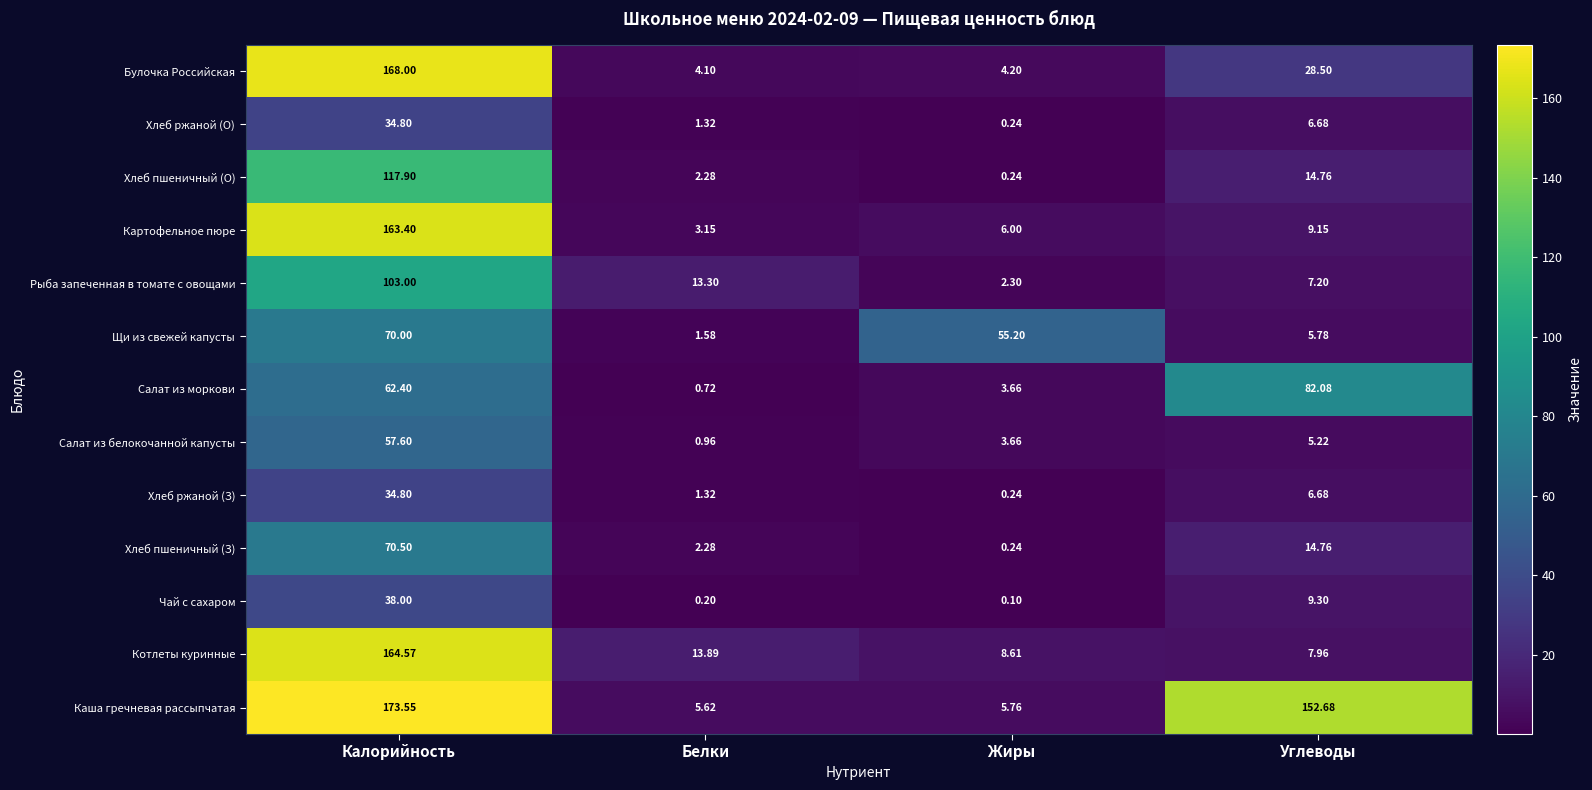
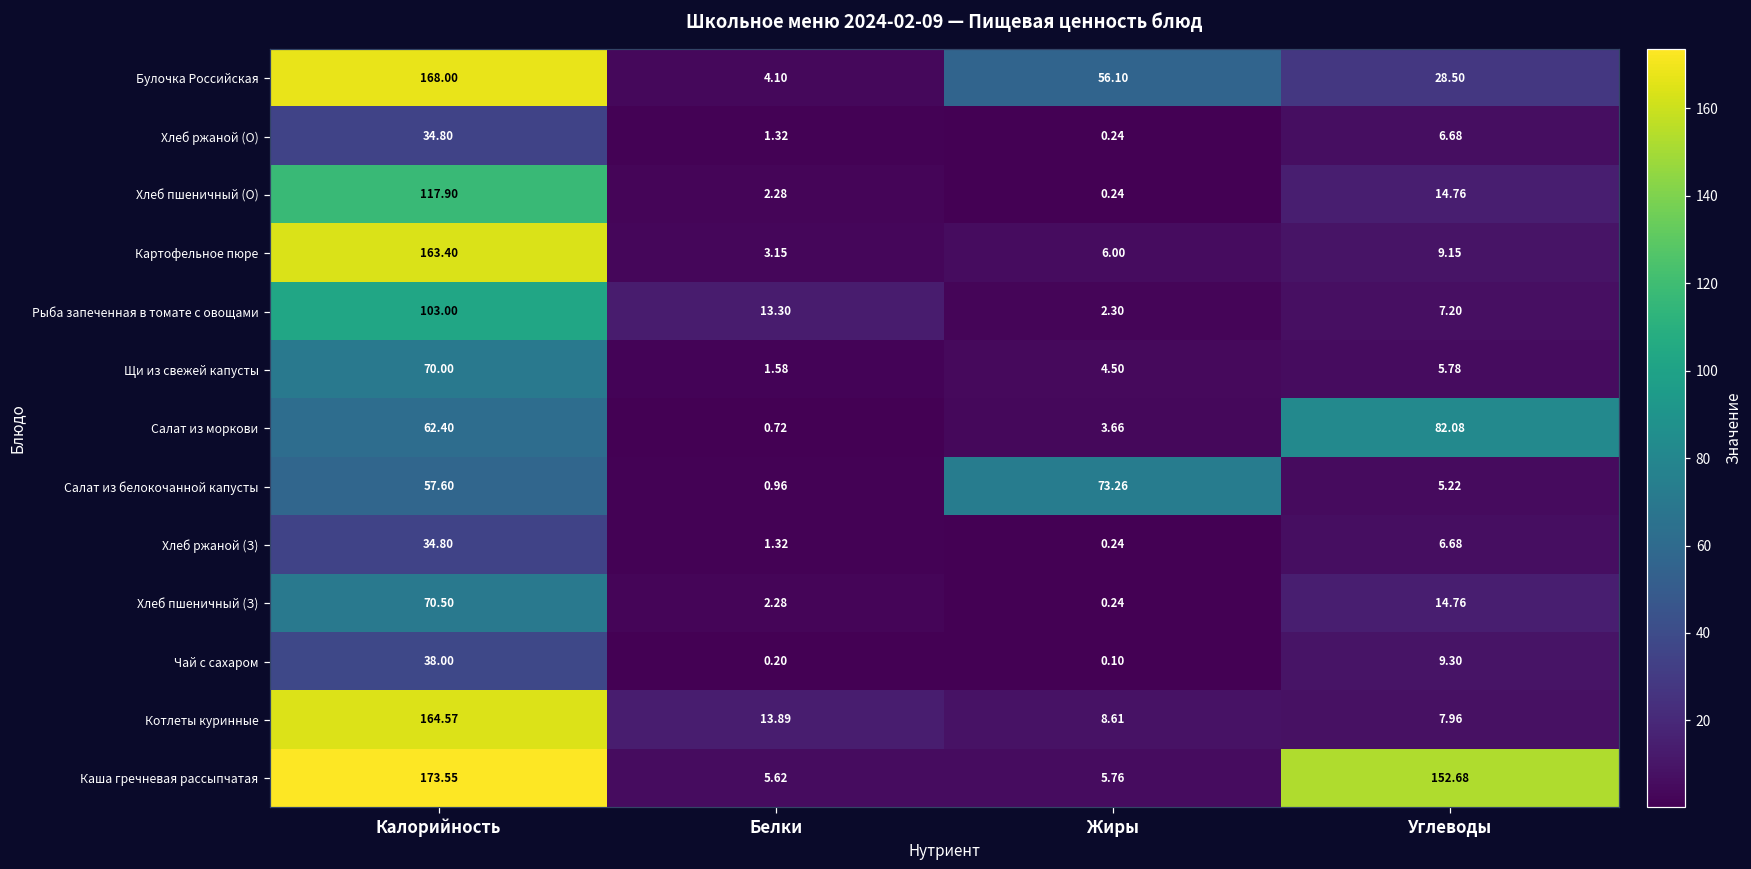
Булочка Российская, Жиры: 4.20 -> 56.10
Щи из свежей капусты, Жиры: 55.20 -> 4.50
Салат из белокочанной капусты, Жиры: 3.66 -> 73.26
